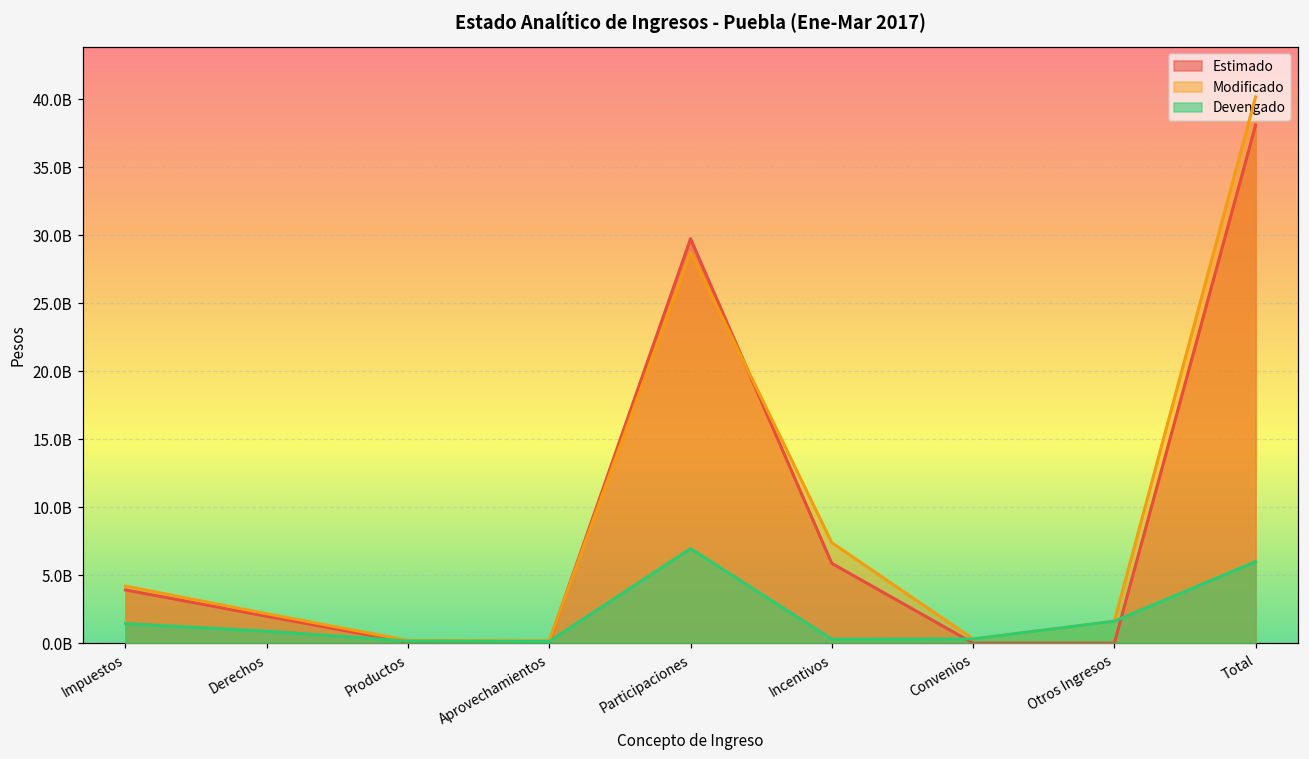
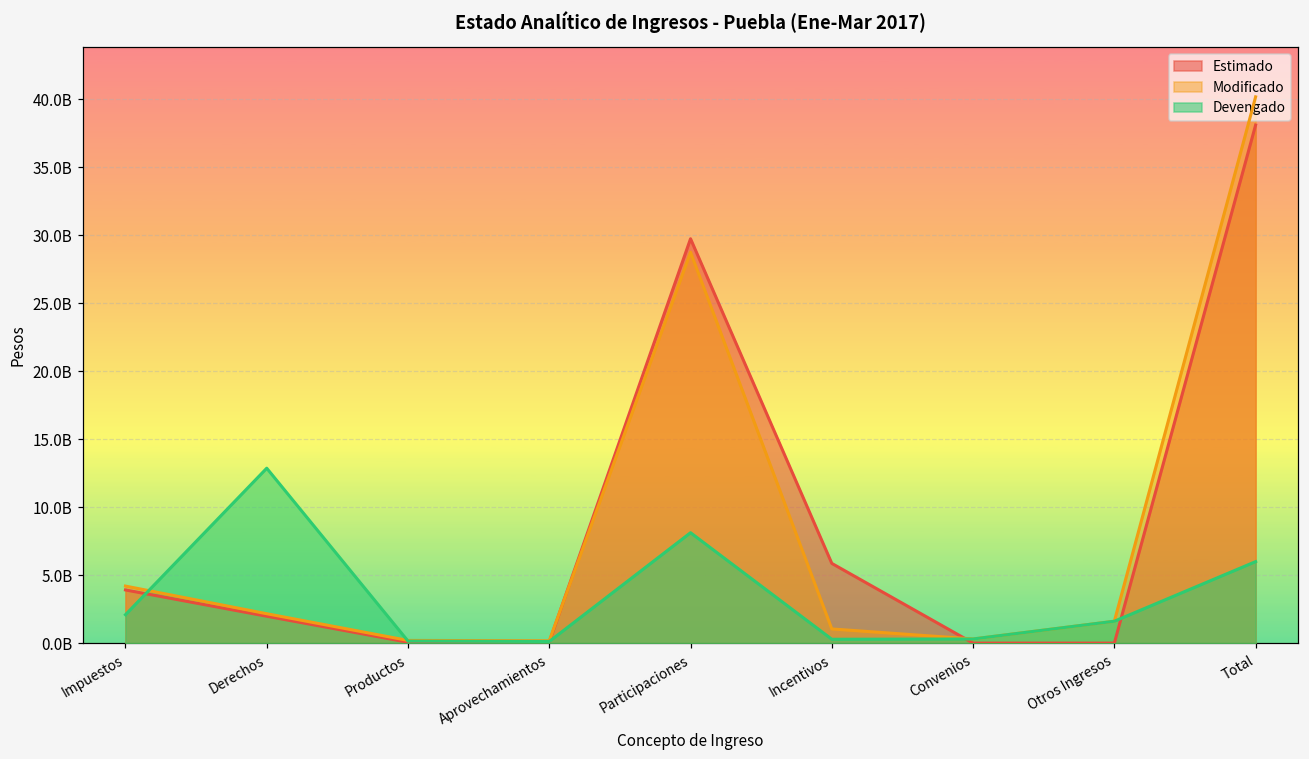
Devengado, Impuestos: 1400000000 -> 2100000000
Devengado, Derechos: 900000000 -> 12900000000
Devengado, Participaciones: 7000000000 -> 8100000000
Modificado, Incentivos: 7400000000 -> 1000000000
